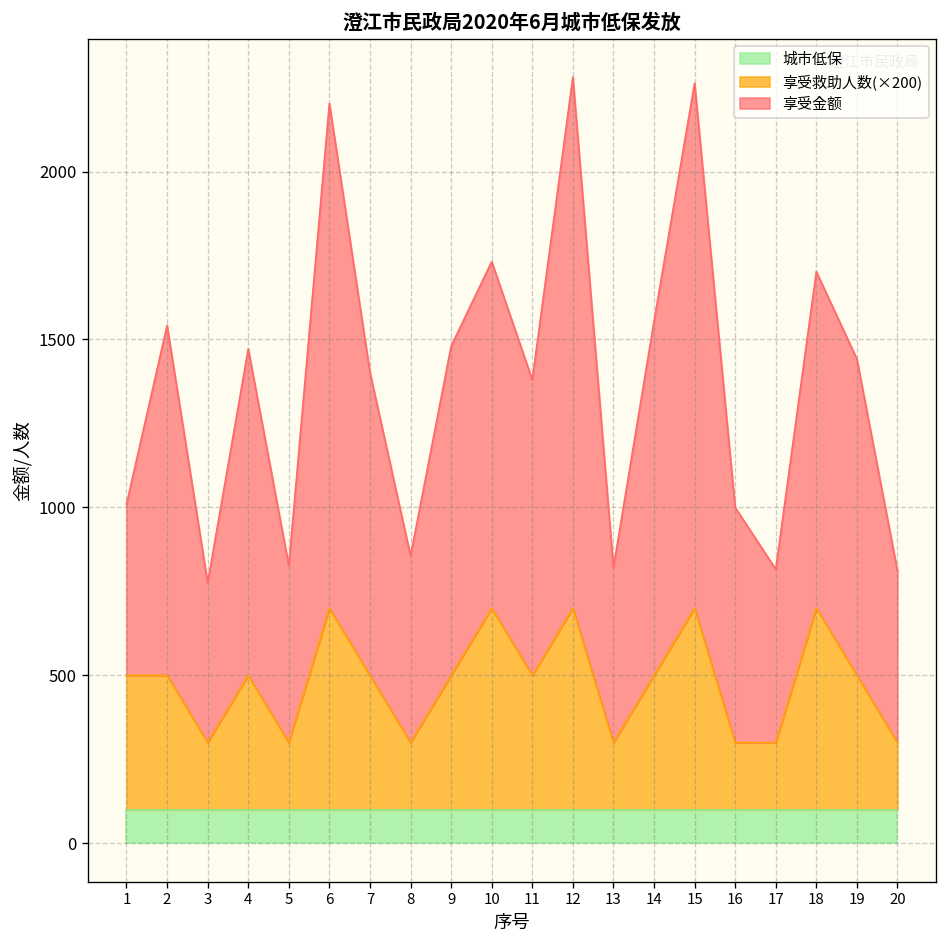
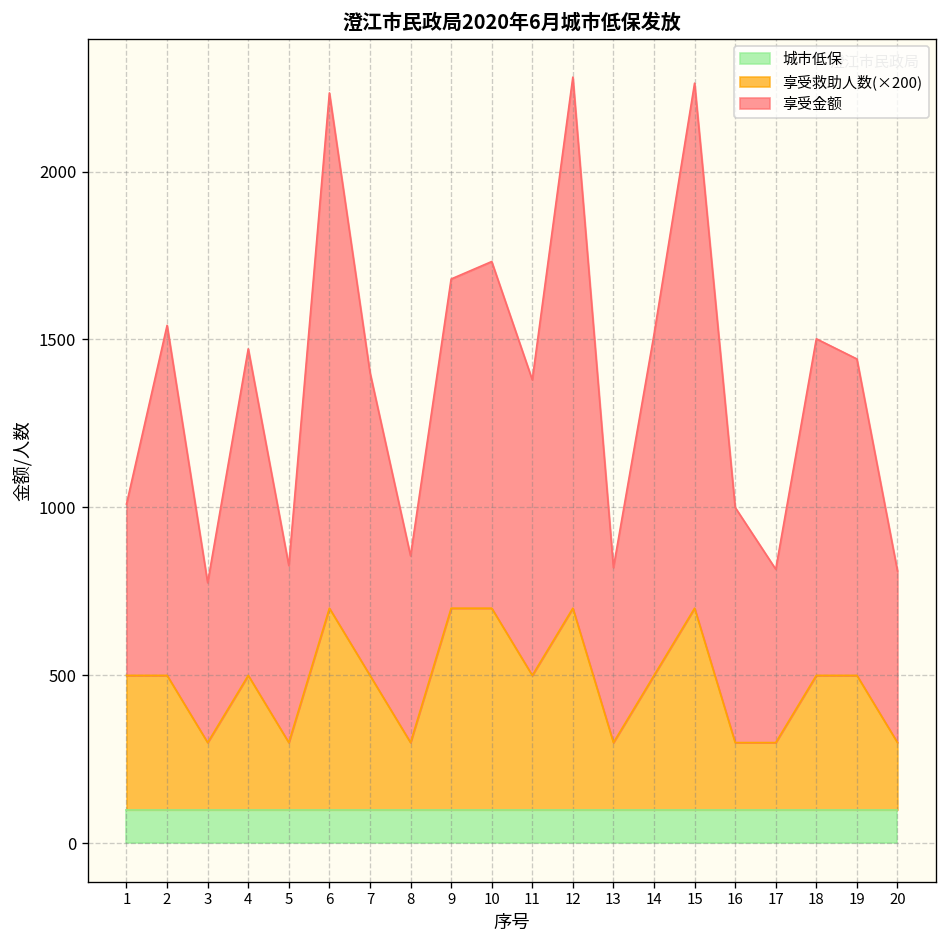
享受金额, 6: 1500 -> 1530
享受救助人数(×200), 9: 500 -> 700
享受金额, 14: 1050 -> 1020
享受救助人数(×200), 18: 700 -> 500
